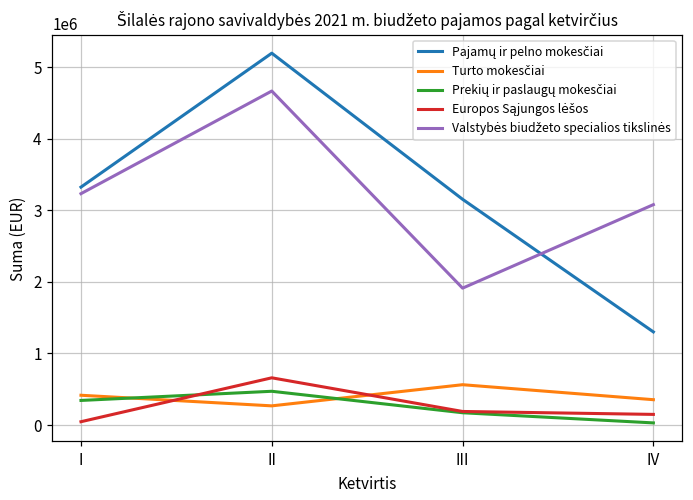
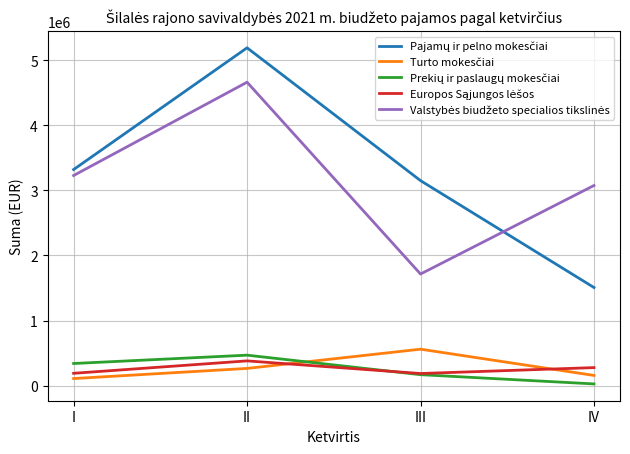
Turto mokesčiai, I: 400000 -> 100000
Europos Sąjungos lėšos, I: 0 -> 200000
Europos Sąjungos lėšos, II: 700000 -> 400000
Valstybės biudžeto specialios tikslinės, III: 1900000 -> 1700000
Pajamų ir pelno mokesčiai, IV: 1300000 -> 1500000
Turto mokesčiai, IV: 400000 -> 200000
Europos Sąjungos lėšos, IV: 100000 -> 300000
